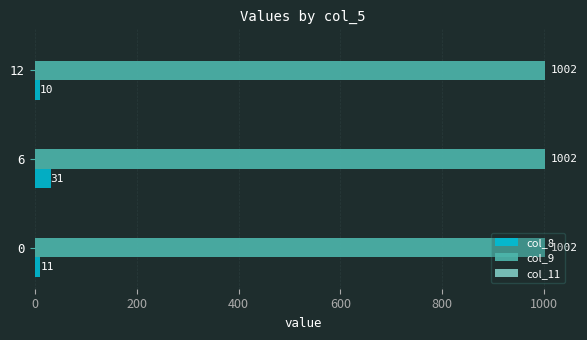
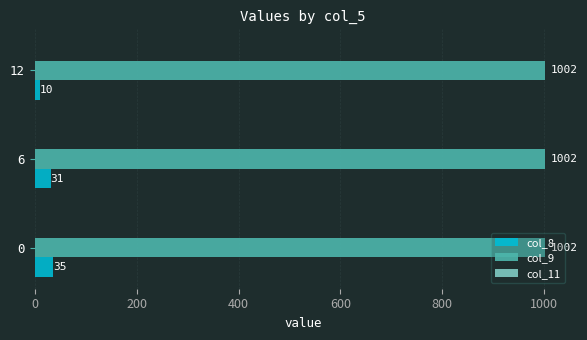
col_8, 0: 11 -> 35
